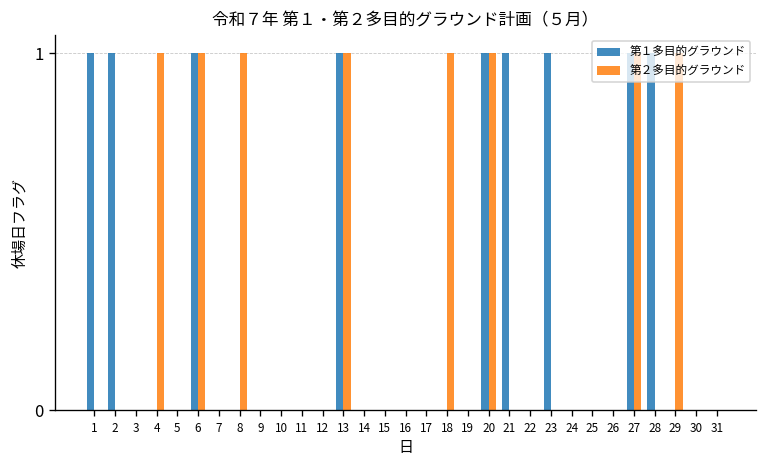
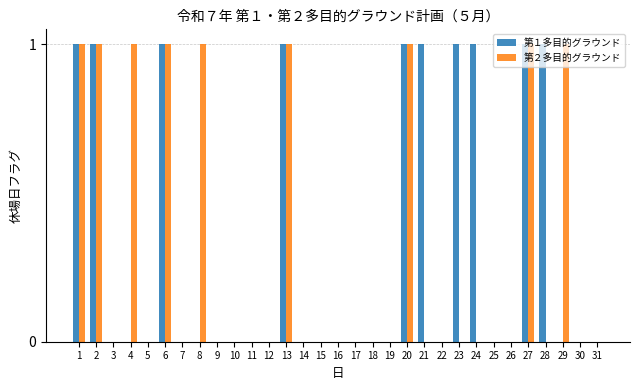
第２多目的グラウンド, 1: 0 -> 1
第２多目的グラウンド, 2: 0 -> 1
第２多目的グラウンド, 18: 1 -> 0
第１多目的グラウンド, 24: 0 -> 1
